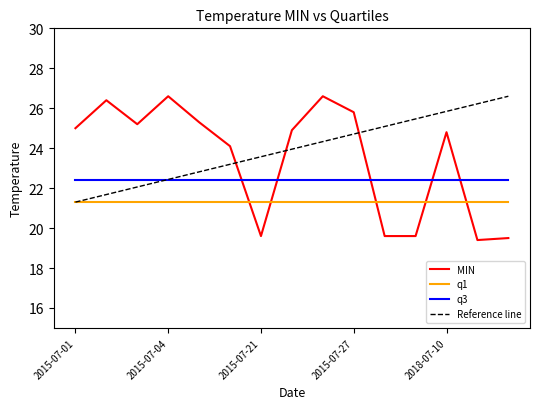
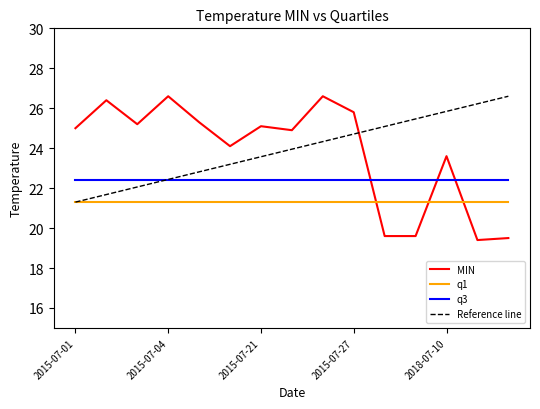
MIN, 2015-07-21: 19.6 -> 25.1
MIN, 2018-07-10: 24.8 -> 23.6
